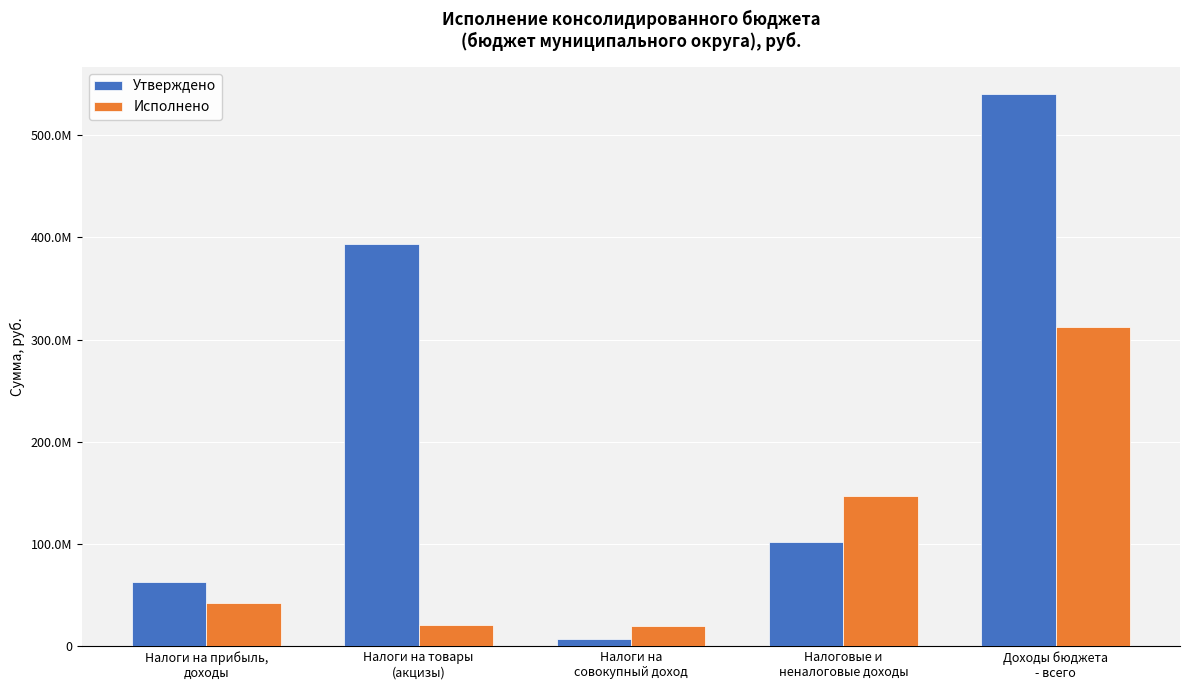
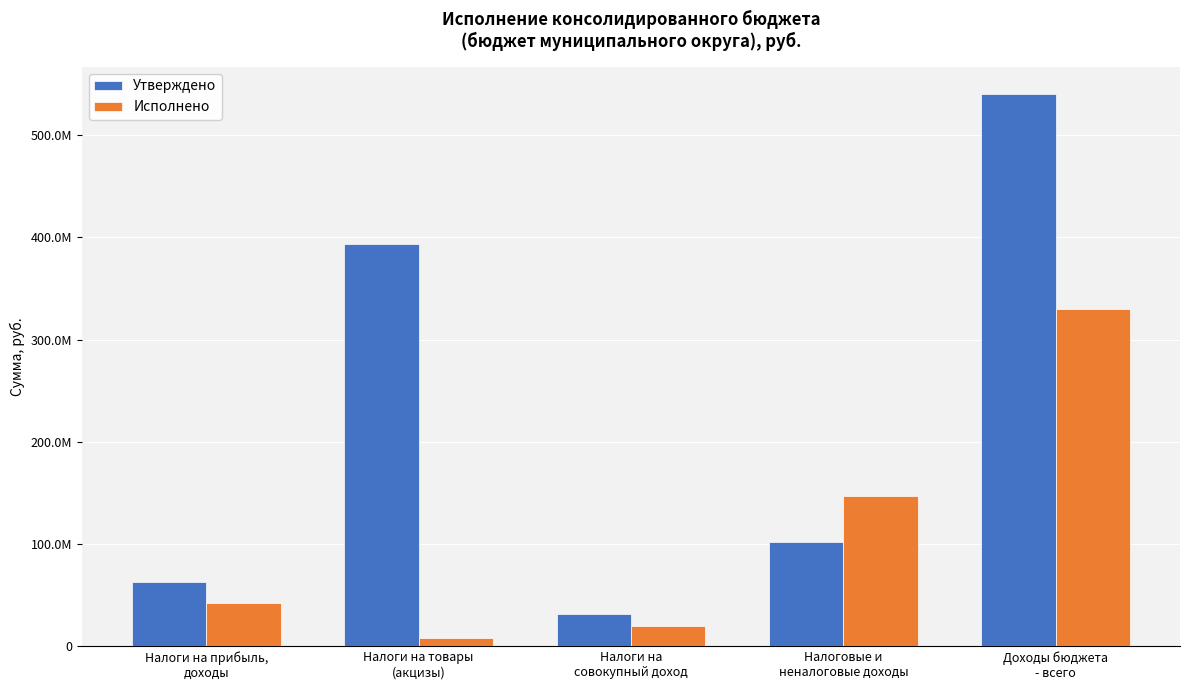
Исполнено, Налоги на товары (акцизы): 21000000 -> 8000000
Утверждено, Налоги на совокупный доход: 7000000 -> 32000000
Исполнено, Доходы бюджета - всего: 312000000 -> 330000000
